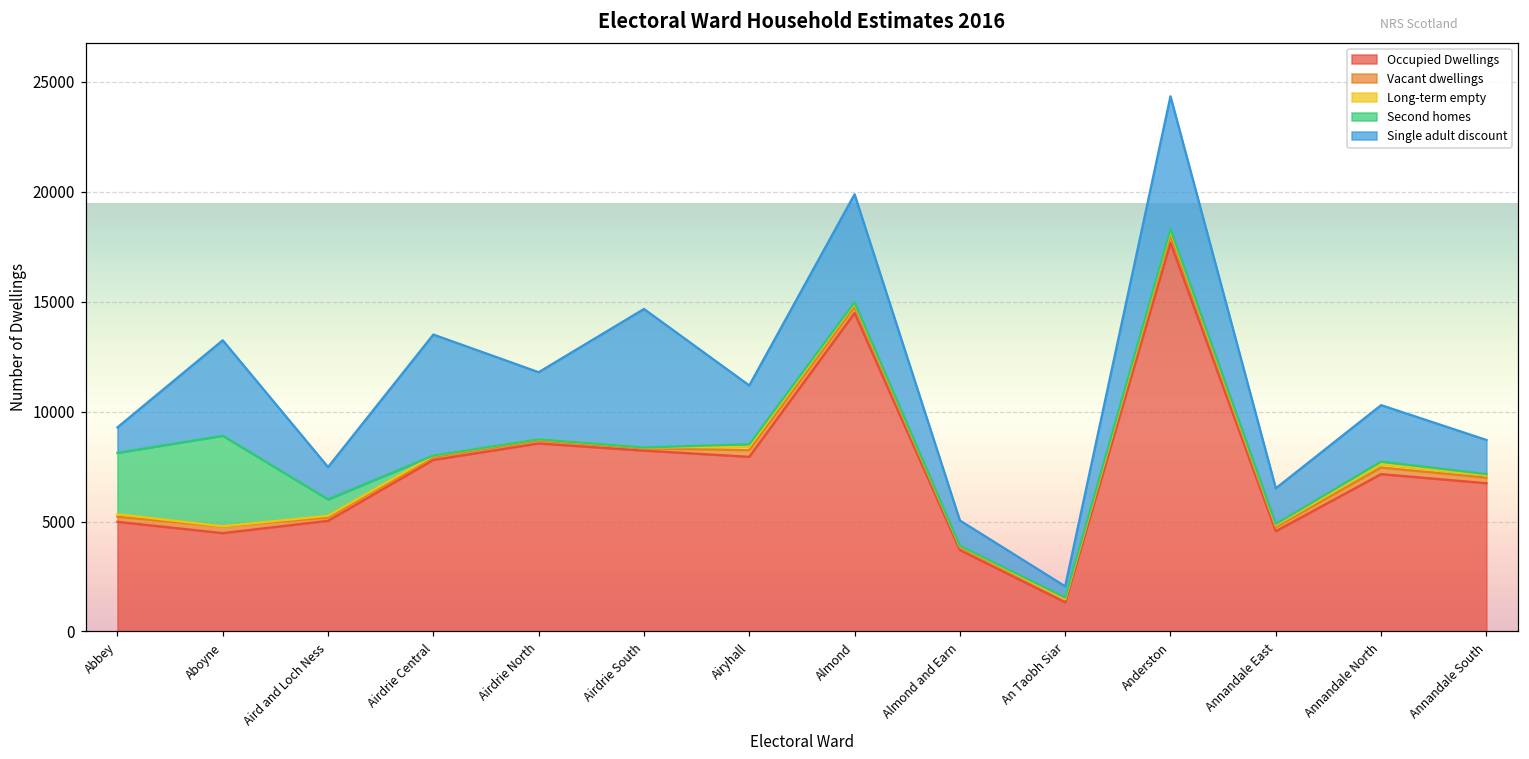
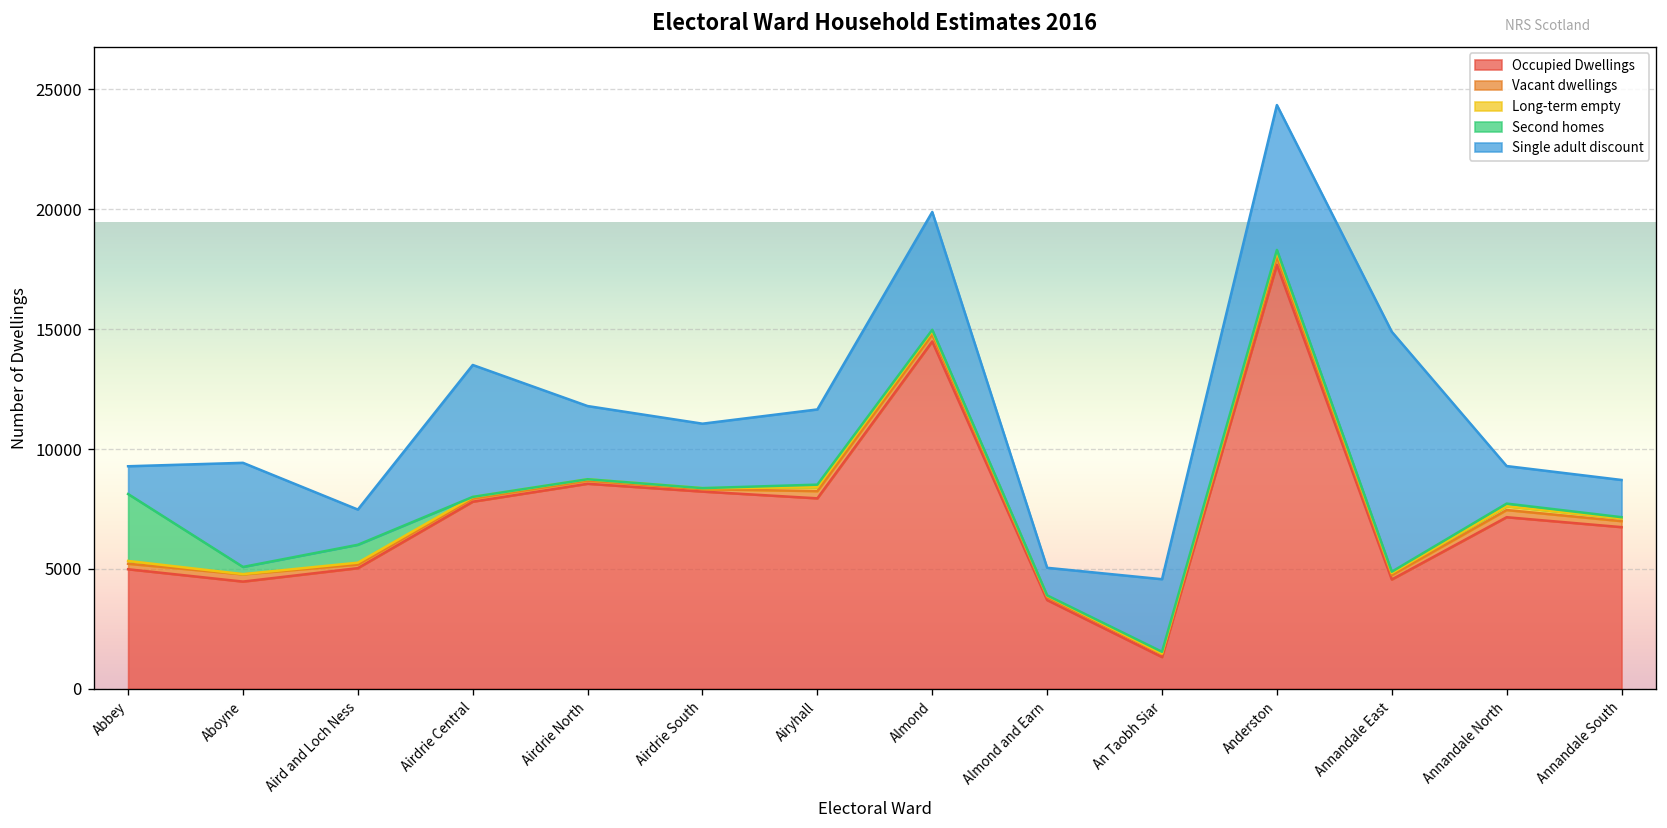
Second homes, Aboyne: 4100 -> 300
Single adult discount, Airdrie South: 6300 -> 2700
Single adult discount, Airyhall: 2700 -> 3100
Single adult discount, An Taobh Siar: 500 -> 3000
Single adult discount, Annandale East: 1600 -> 10000
Single adult discount, Annandale North: 2600 -> 1600
